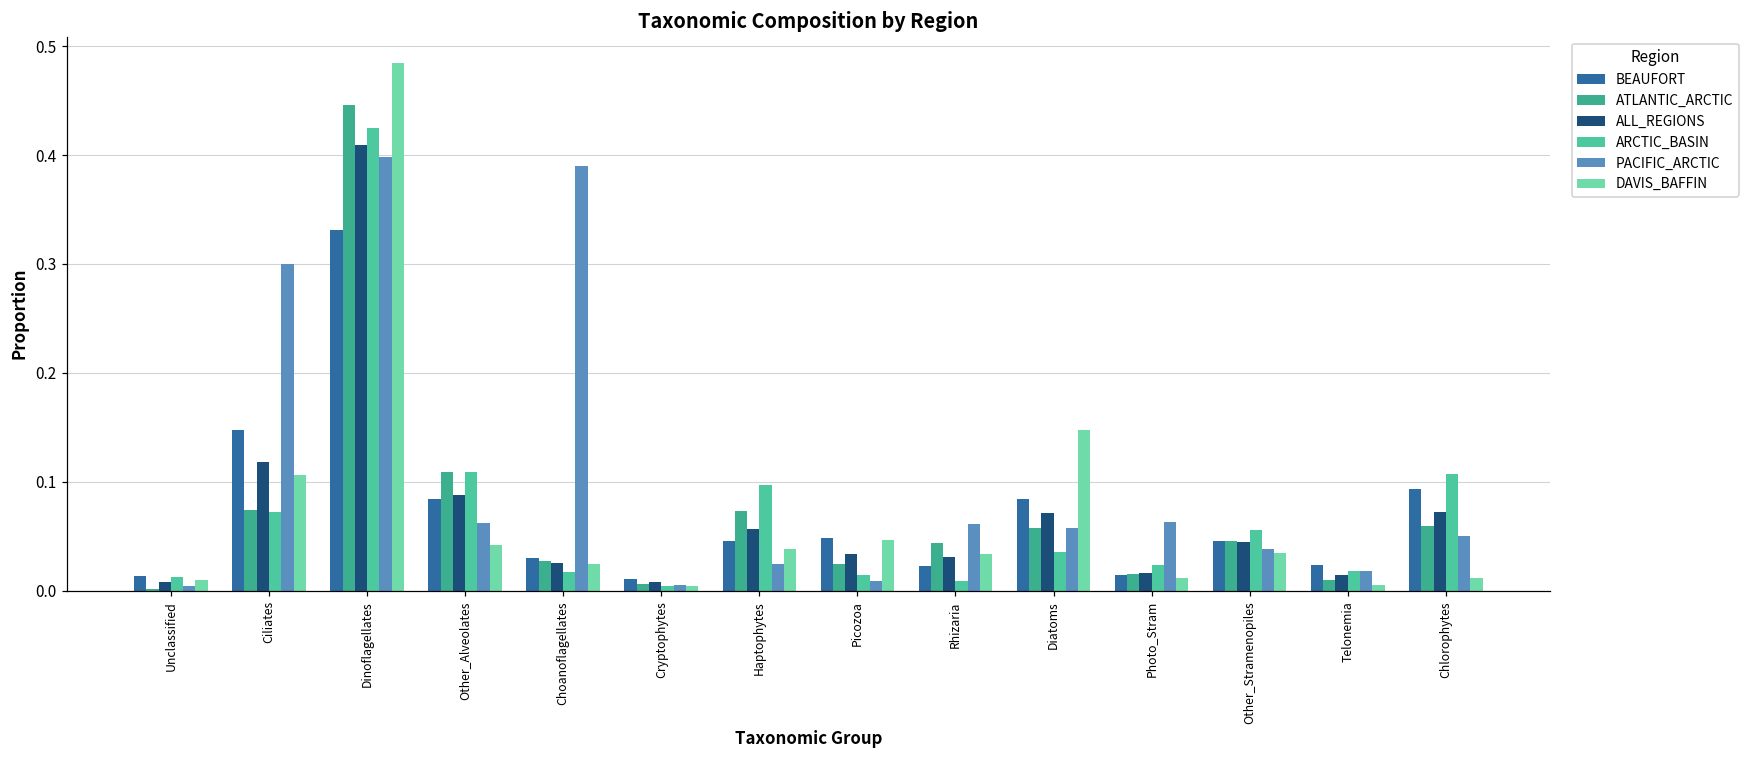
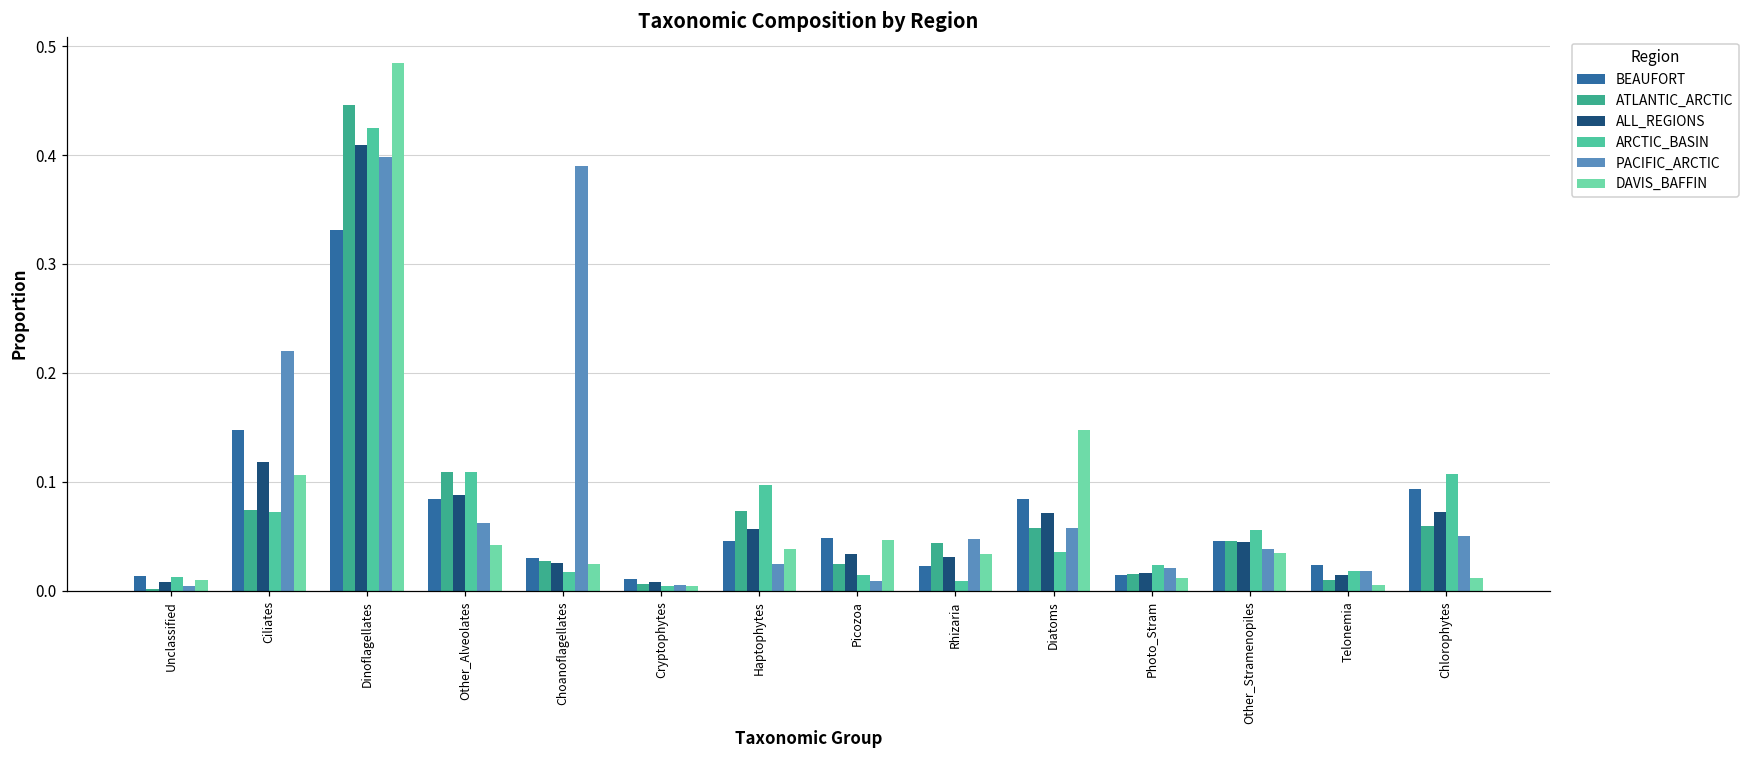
PACIFIC_ARCTIC, Ciliates: 0.30 -> 0.22
PACIFIC_ARCTIC, Rhizaria: 0.06 -> 0.05
PACIFIC_ARCTIC, Photo_Stram: 0.06 -> 0.02
